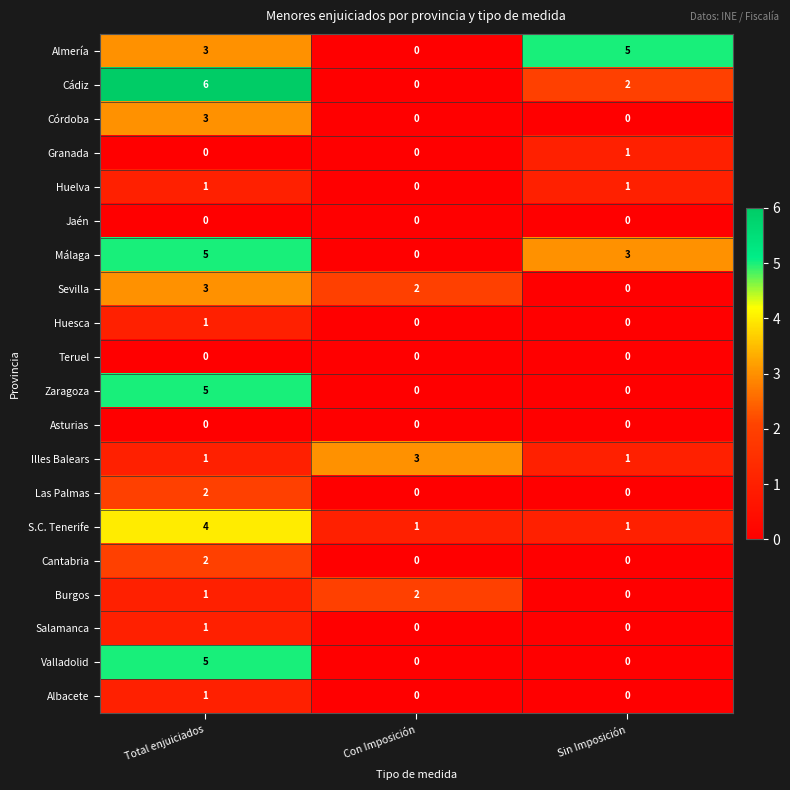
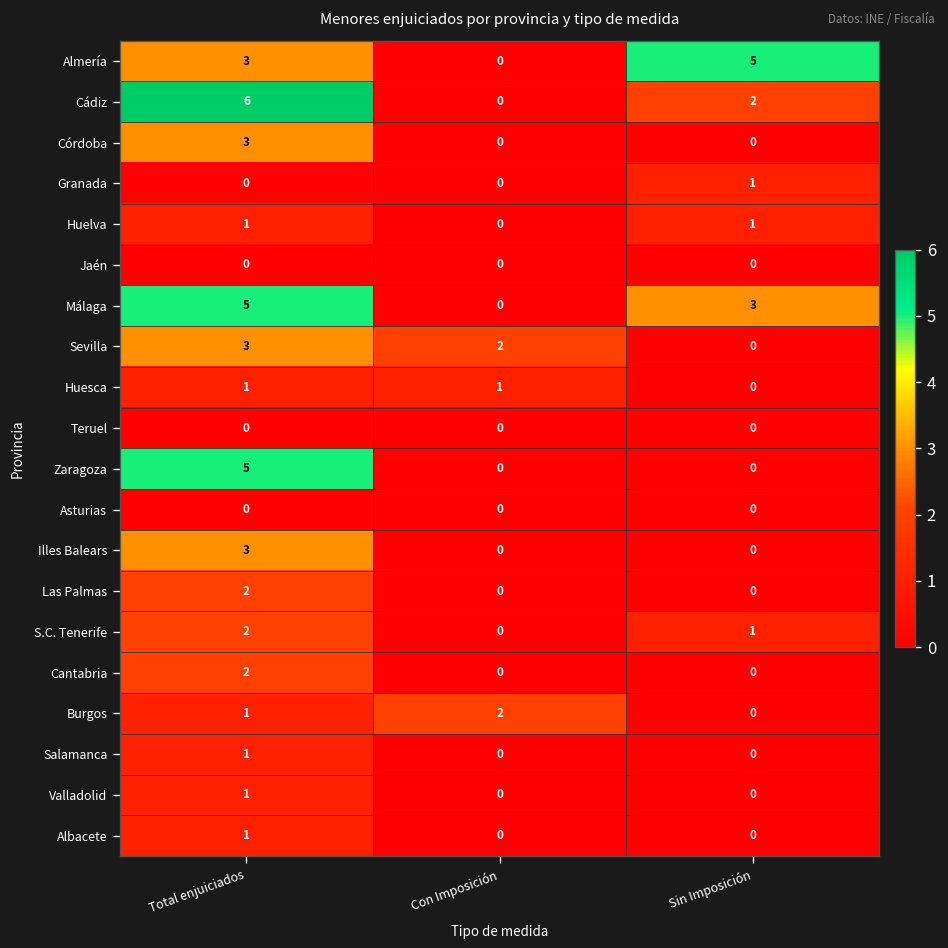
Huesca, Con Imposición: 0 -> 1
Illes Balears, Total enjuiciados: 1 -> 3
Illes Balears, Con Imposición: 3 -> 0
Illes Balears, Sin Imposición: 1 -> 0
S.C. Tenerife, Total enjuiciados: 4 -> 2
S.C. Tenerife, Con Imposición: 1 -> 0
Valladolid, Total enjuiciados: 5 -> 1
